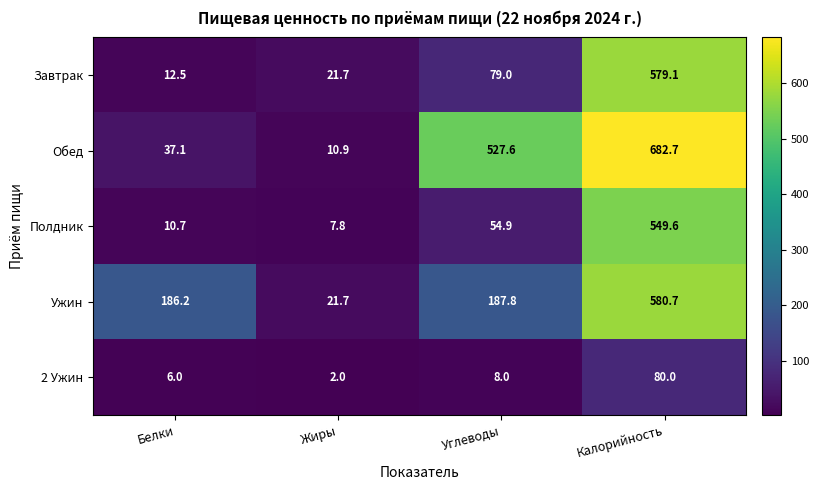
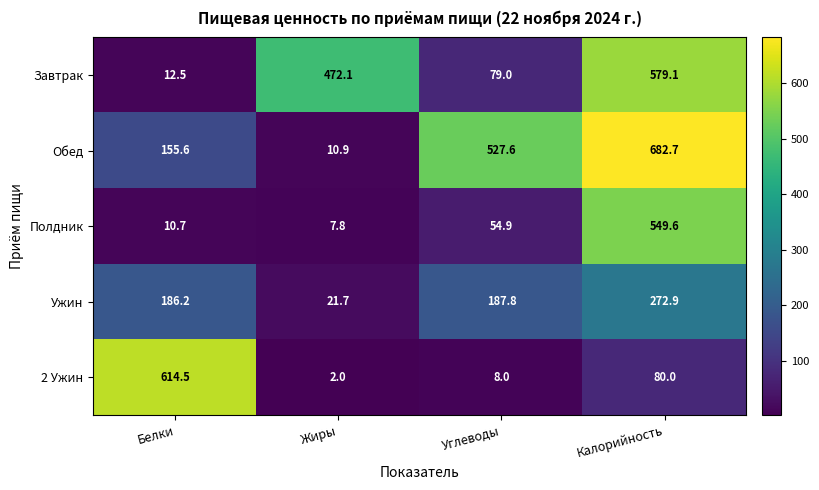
Завтрак, Жиры: 21.7 -> 472.1
Обед, Белки: 37.1 -> 155.6
Ужин, Калорийность: 580.7 -> 272.9
2 Ужин, Белки: 6.0 -> 614.5
